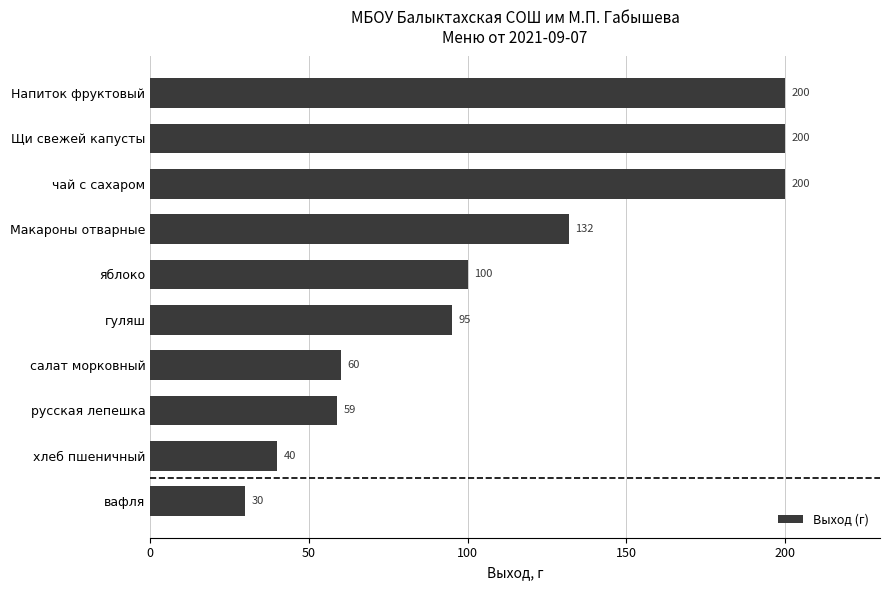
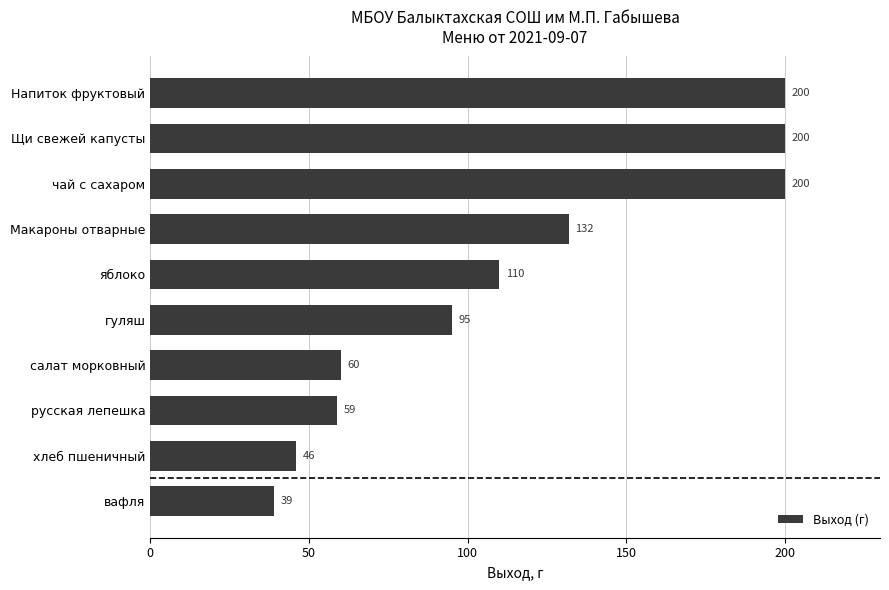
яблоко: 100 -> 110
хлеб пшеничный: 40 -> 46
вафля: 30 -> 39
